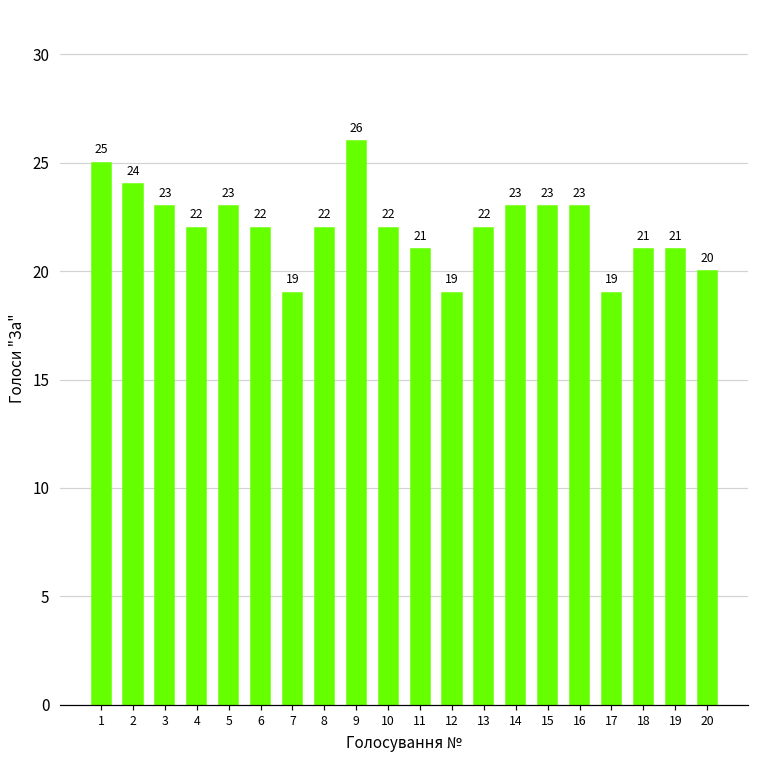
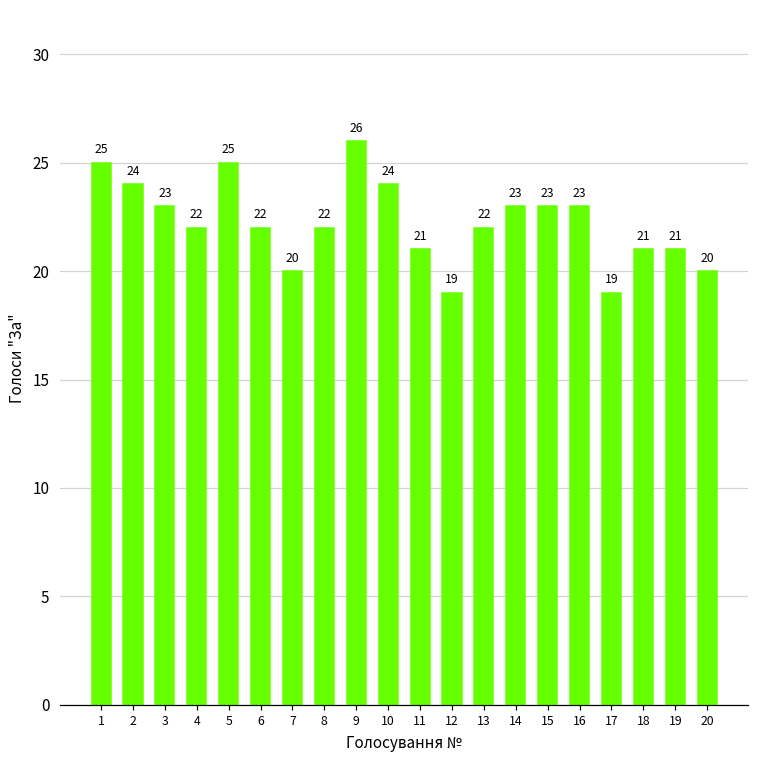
5: 23 -> 25
7: 19 -> 20
10: 22 -> 24
